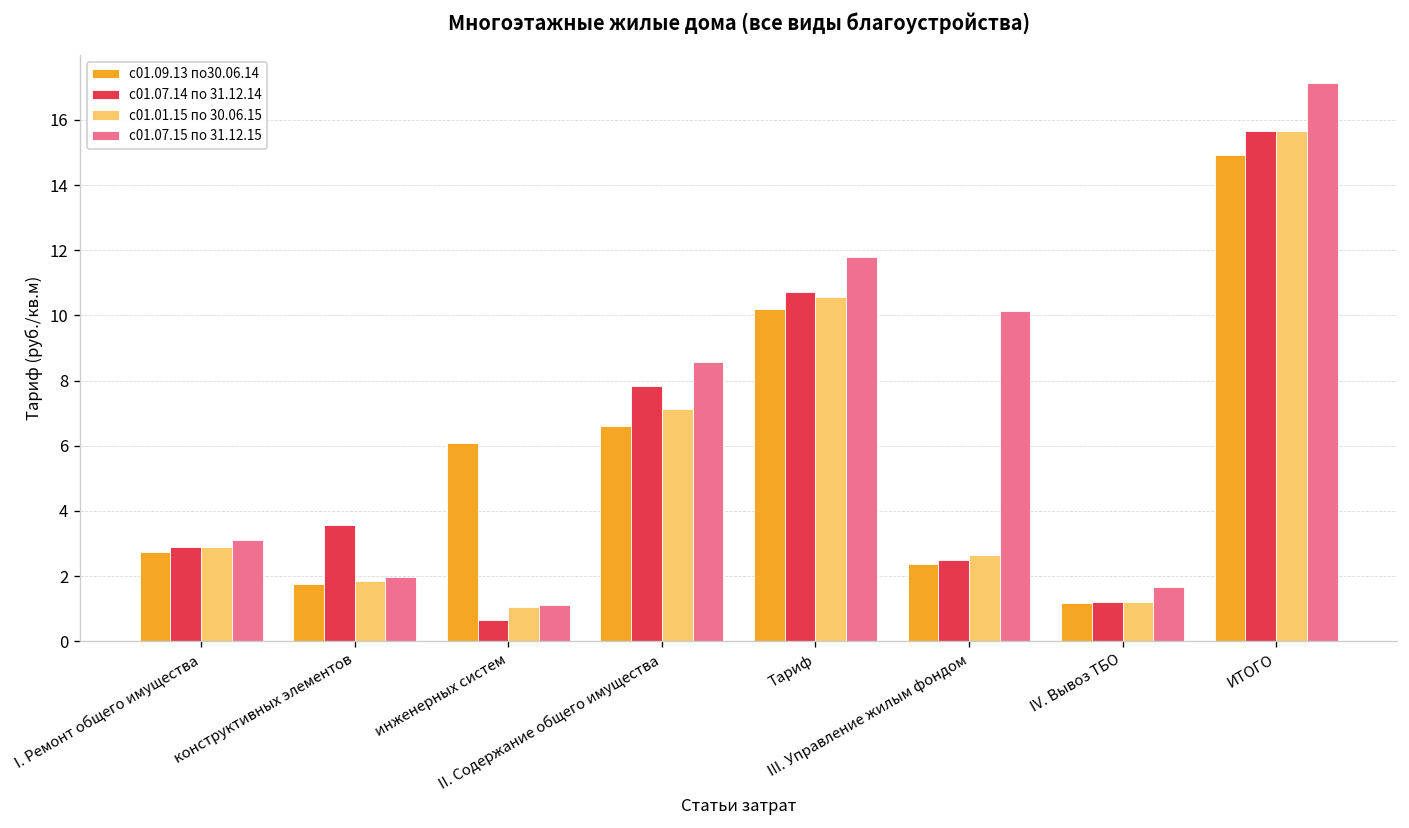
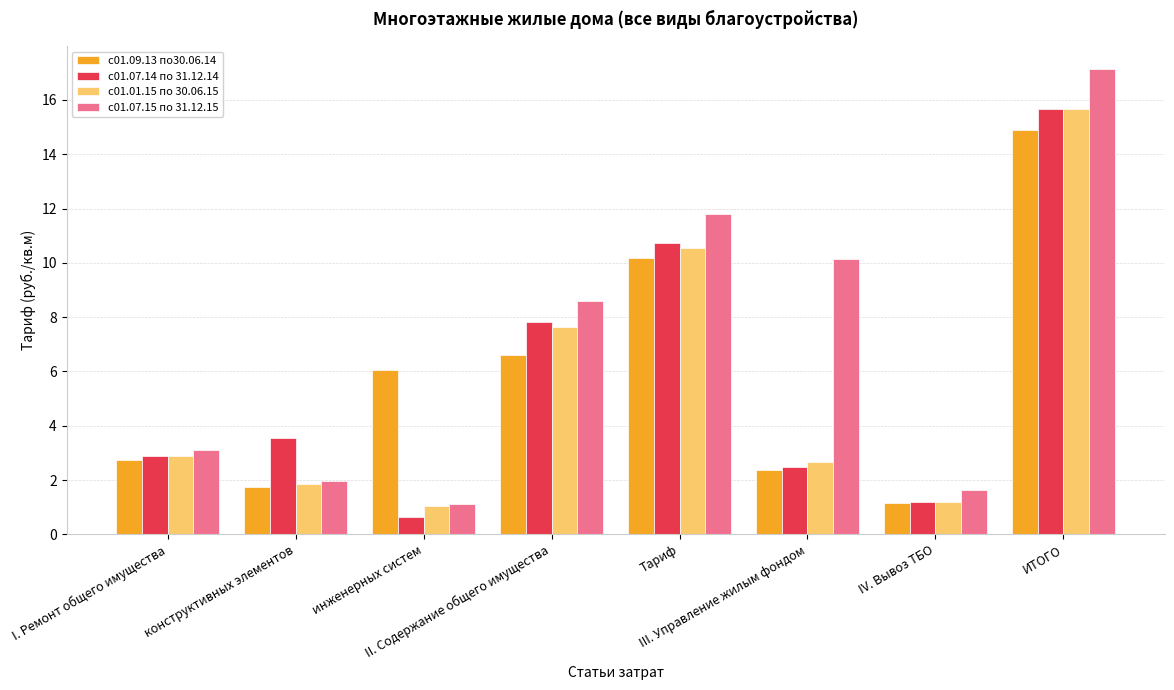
с01.01.15 по 30.06.15, II. Содержание общего имущества: 7.1 -> 7.7
